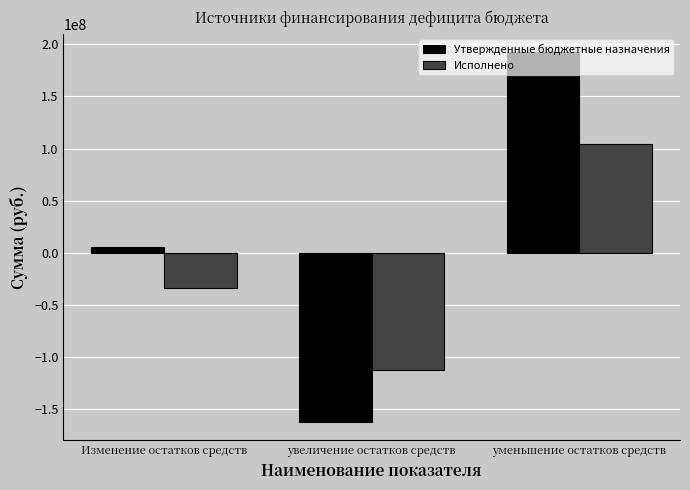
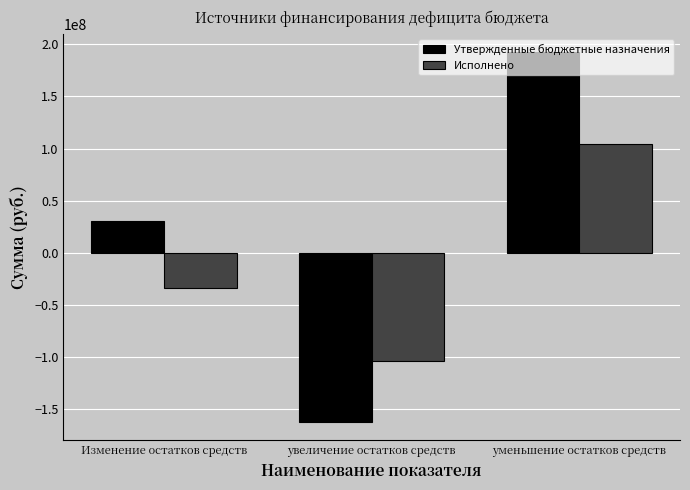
Утвержденные бюджетные назначения, Изменение остатков средств: 5000000 -> 30000000
Исполнено, увеличение остатков средств: -112000000 -> -104000000
